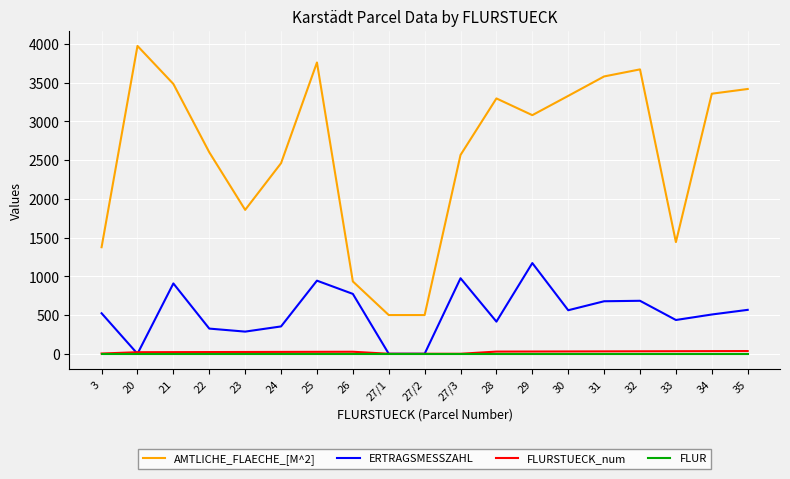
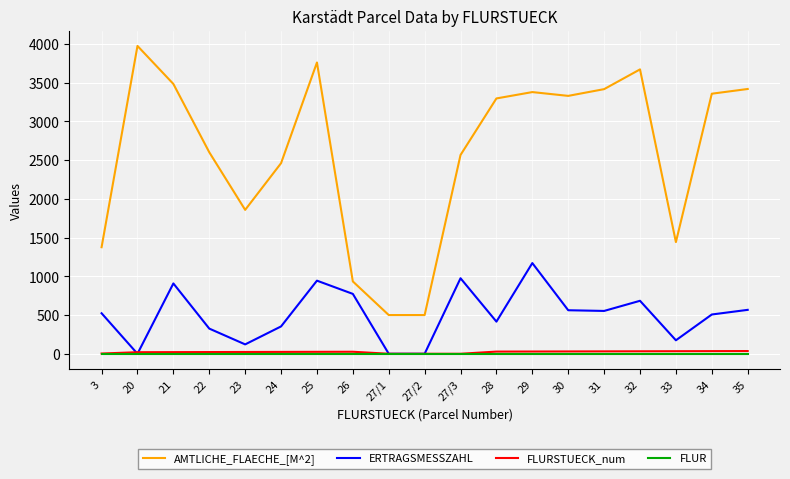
ERTRAGSMESSZAHL, 23: 300 -> 100
AMTLICHE_FLAECHE_[M^2], 29: 3100 -> 3400
AMTLICHE_FLAECHE_[M^2], 31: 3600 -> 3400
ERTRAGSMESSZAHL, 31: 700 -> 600
ERTRAGSMESSZAHL, 33: 400 -> 200
